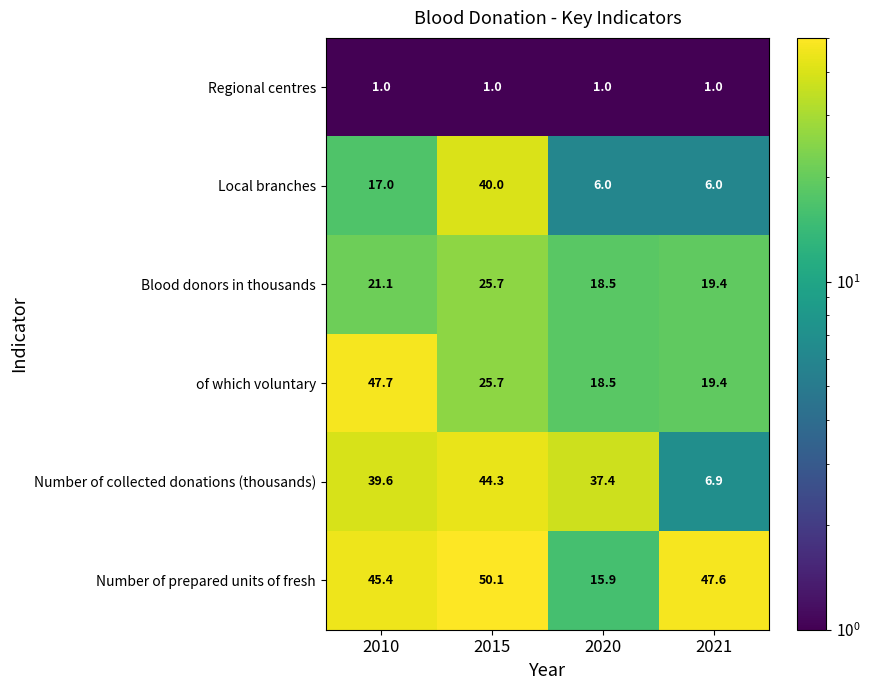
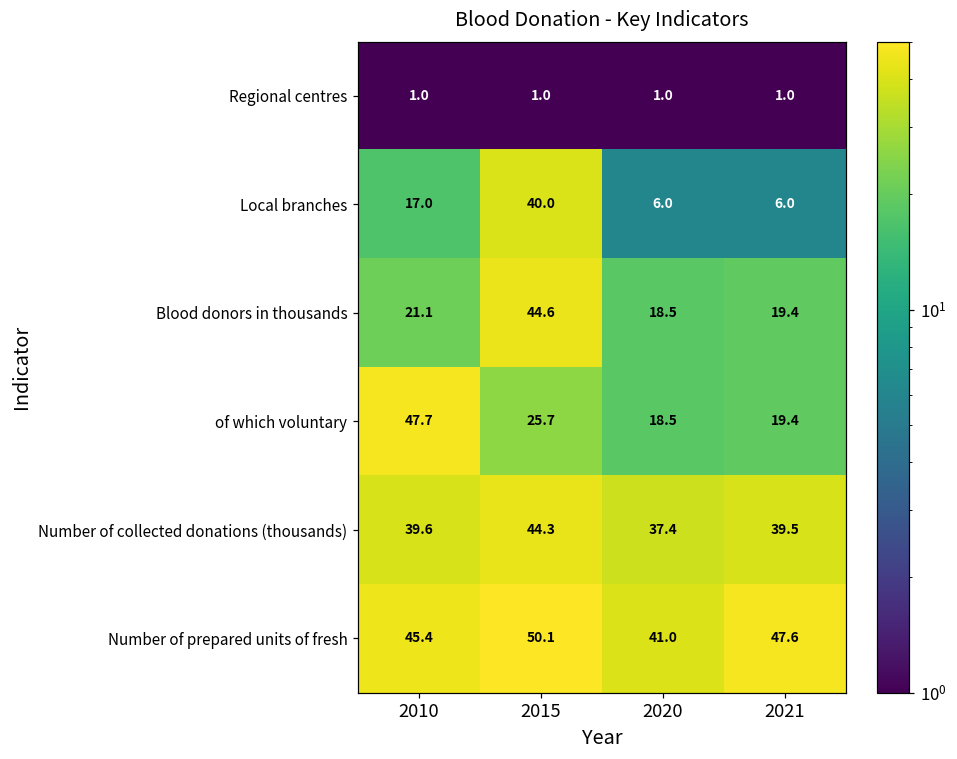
Blood donors in thousands, 2015: 25.7 -> 44.6
Number of collected donations (thousands), 2021: 6.9 -> 39.5
Number of prepared units of fresh, 2020: 15.9 -> 41.0
